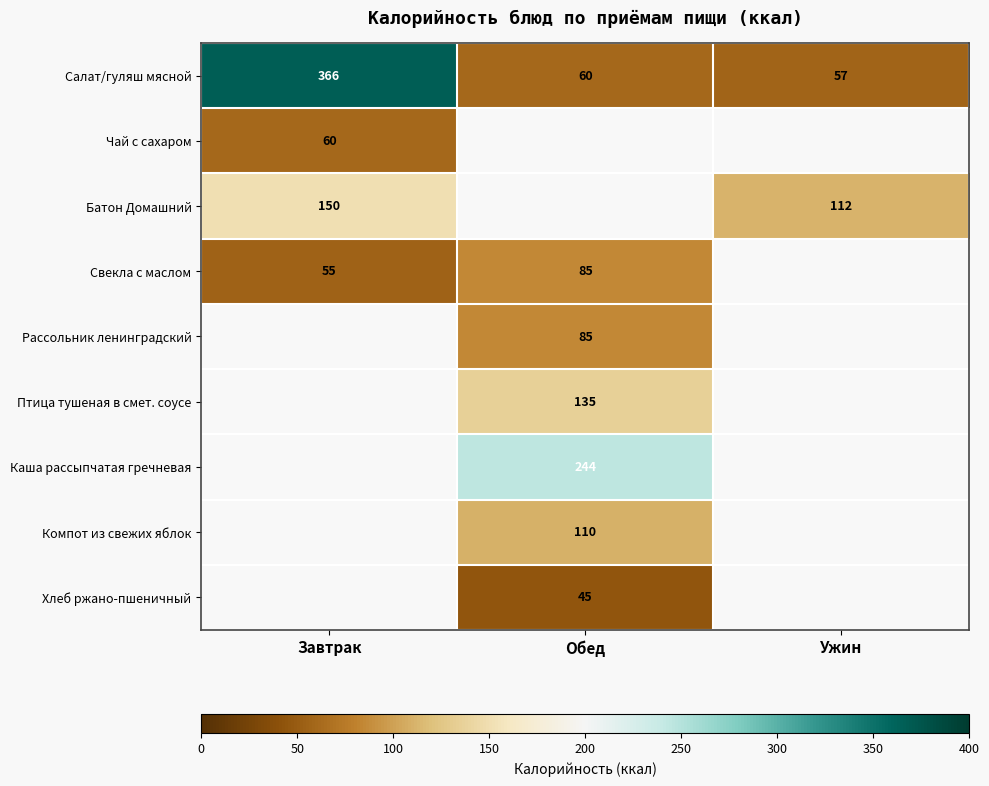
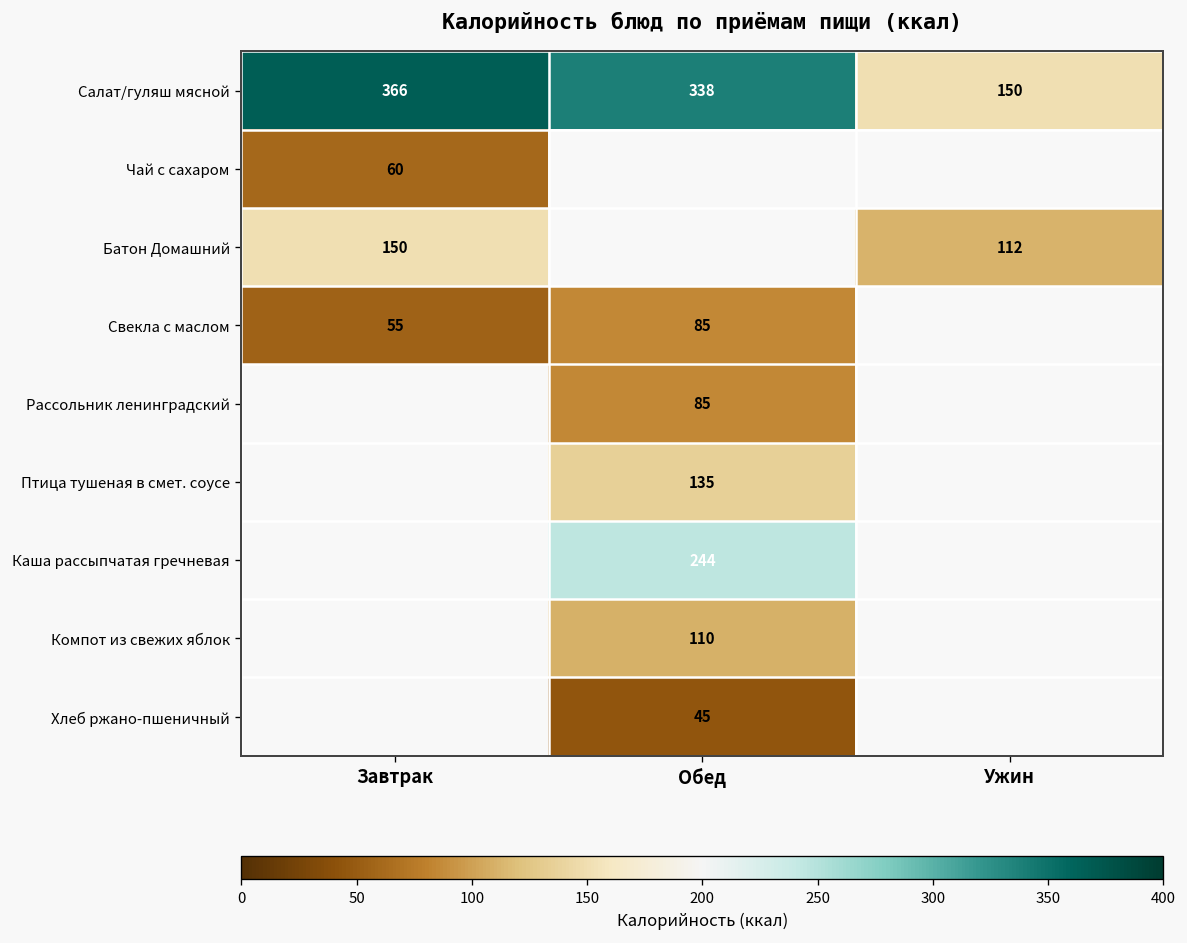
Салат/гуляш мясной, Обед: 60 -> 338
Салат/гуляш мясной, Ужин: 57 -> 150
